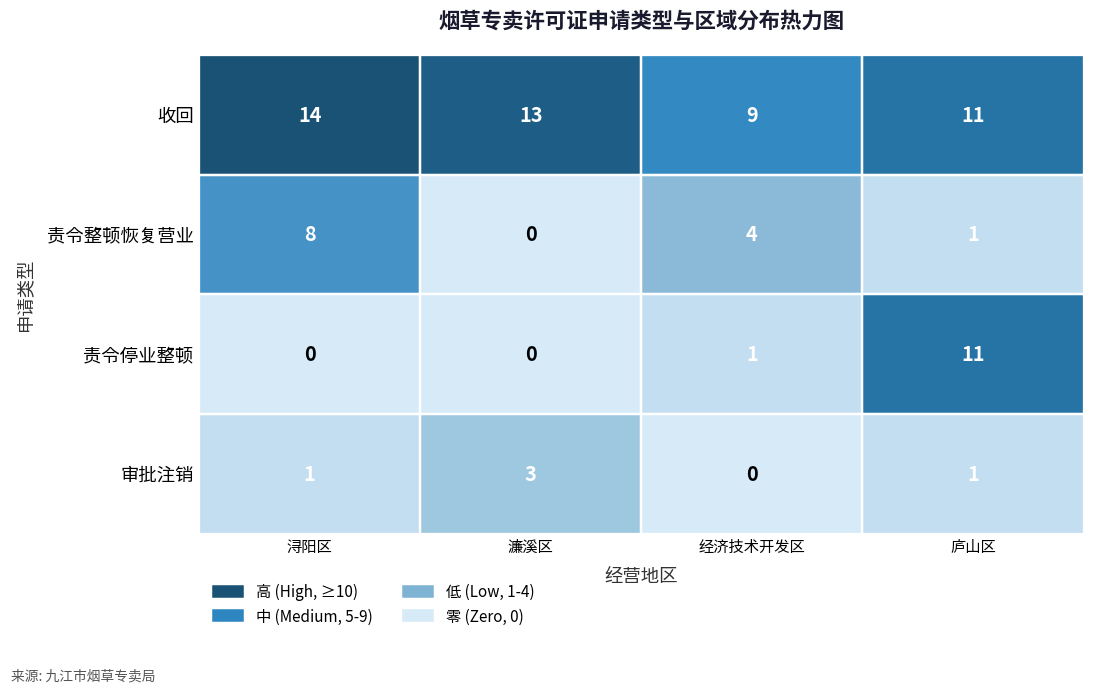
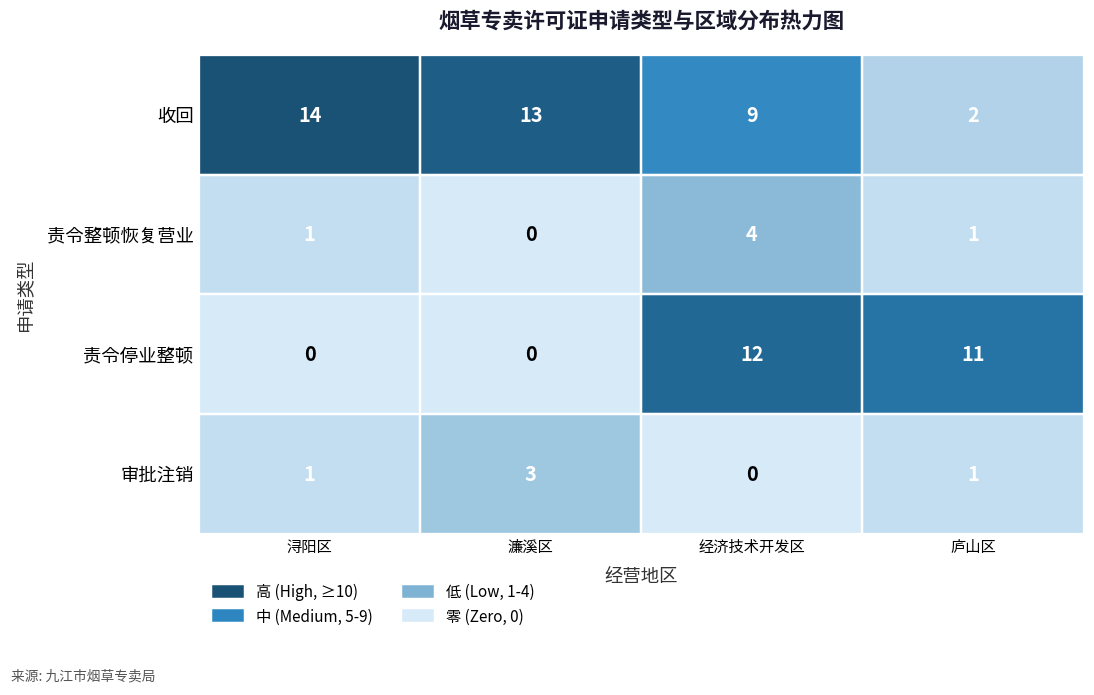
收回, 庐山区: 11 -> 2
责令整顿恢复营业, 浔阳区: 8 -> 1
责令停业整顿, 经济技术开发区: 1 -> 12
